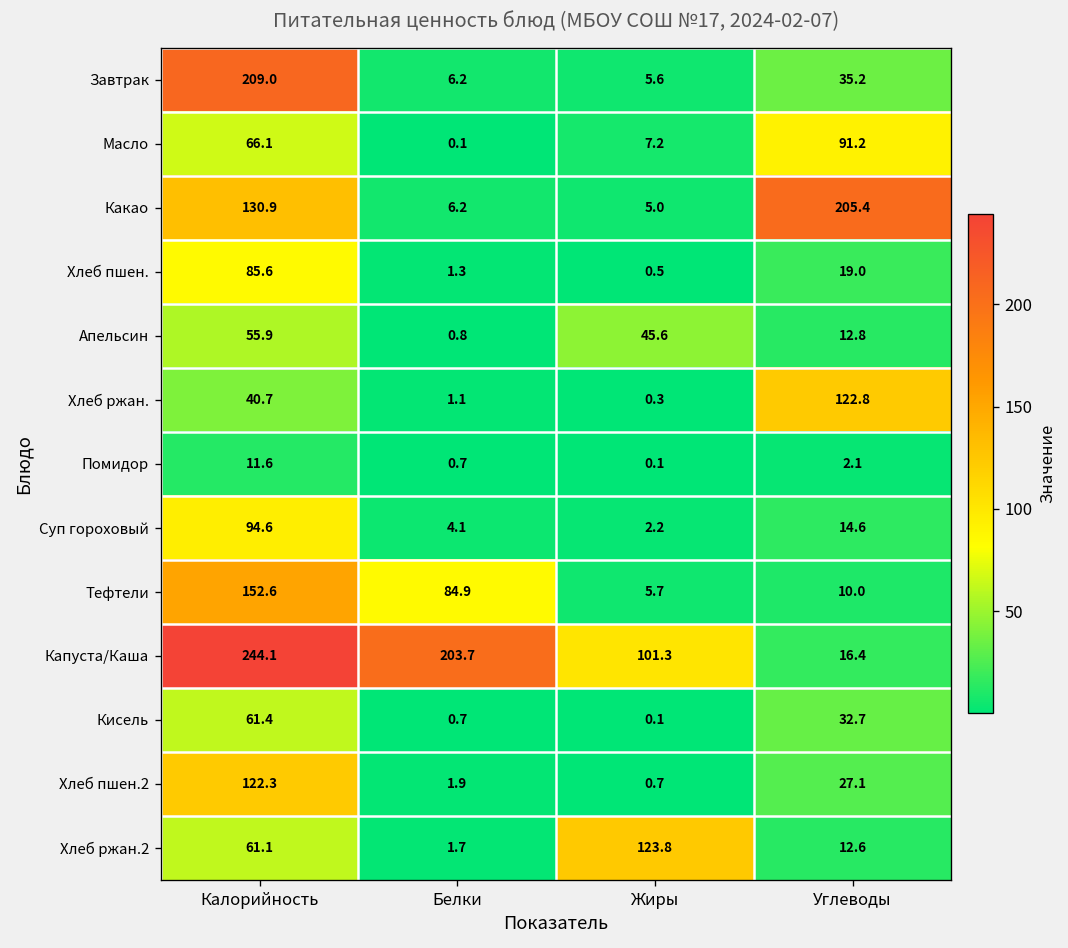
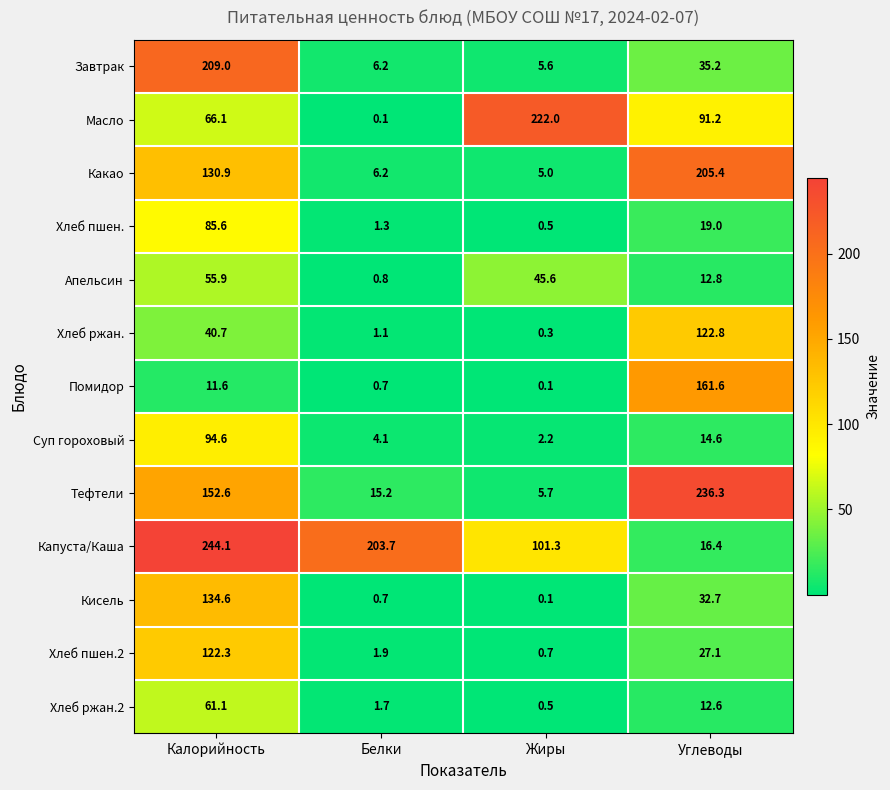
Масло, Жиры: 7.2 -> 222.0
Помидор, Углеводы: 2.1 -> 161.6
Тефтели, Белки: 84.9 -> 15.2
Тефтели, Углеводы: 10.0 -> 236.3
Кисель, Калорийность: 61.4 -> 134.6
Хлеб ржан.2, Жиры: 123.8 -> 0.5
